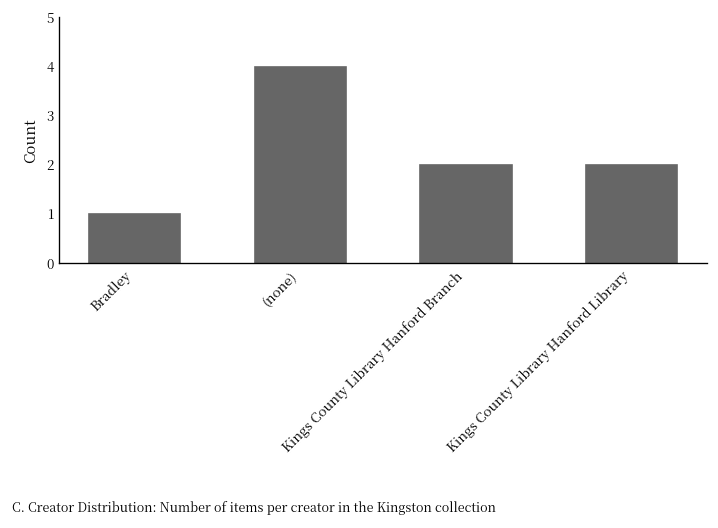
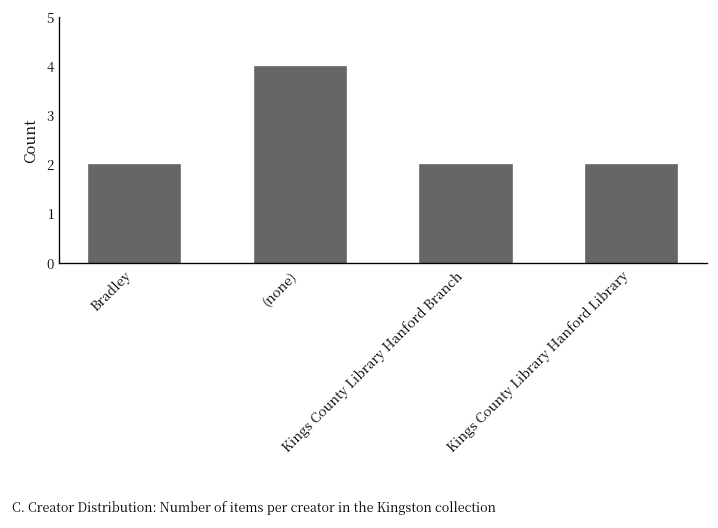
Bradley: 1 -> 2
